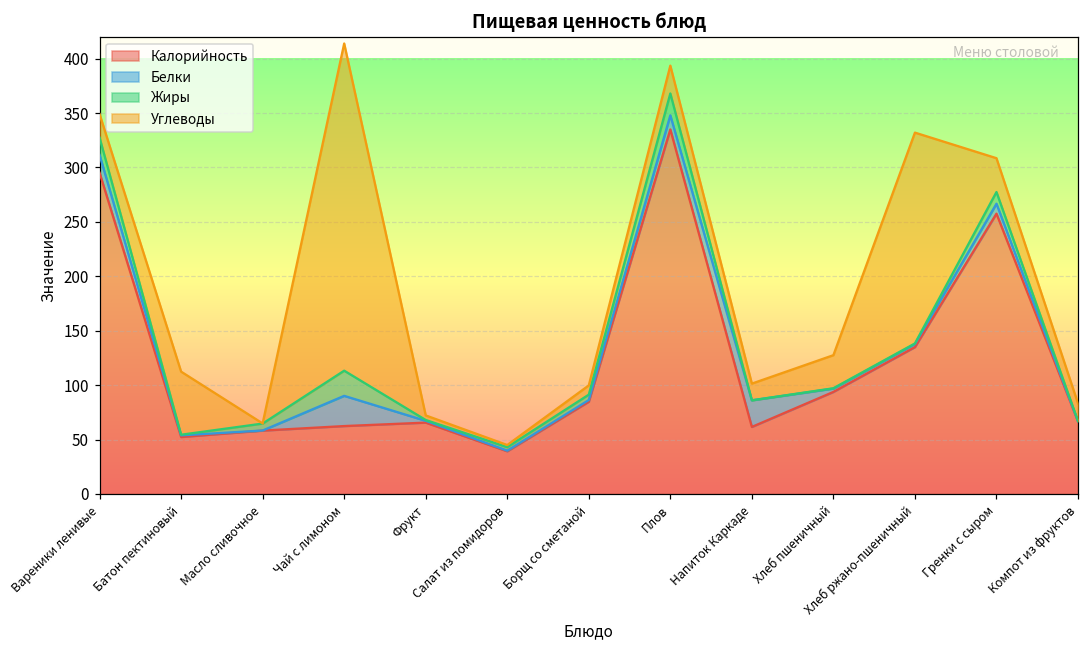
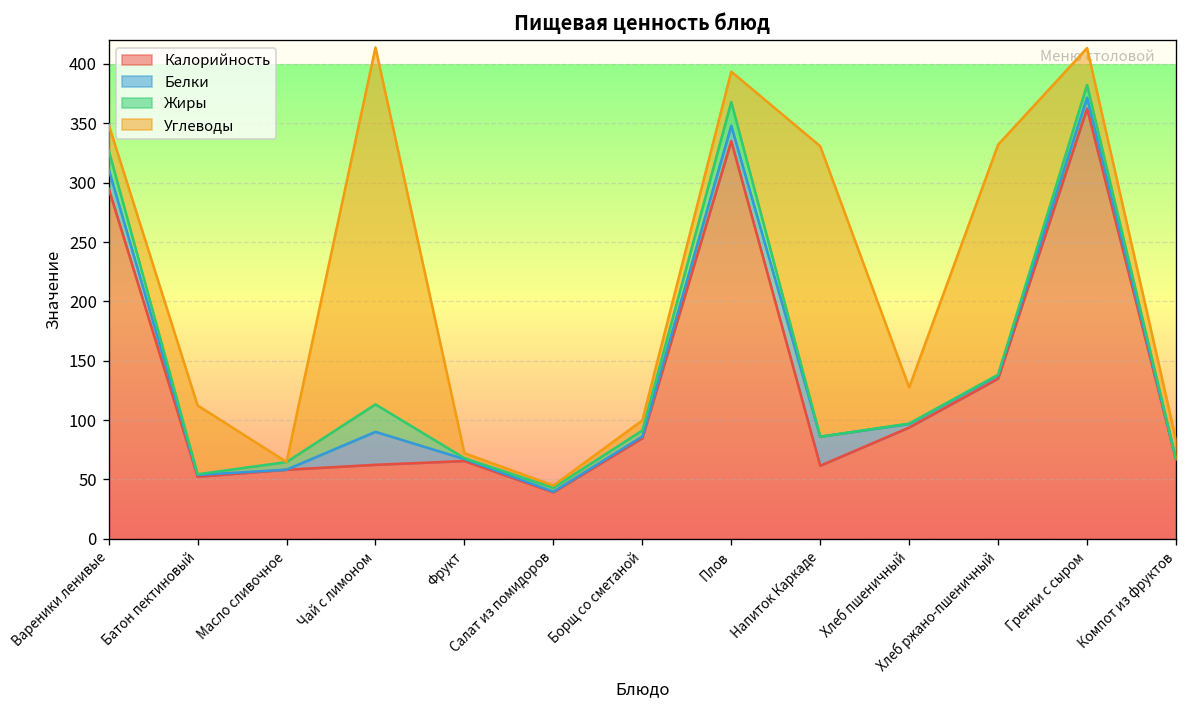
Углеводы, Напиток Каркаде: 20 -> 240
Калорийность, Гренки с сыром: 260 -> 360
